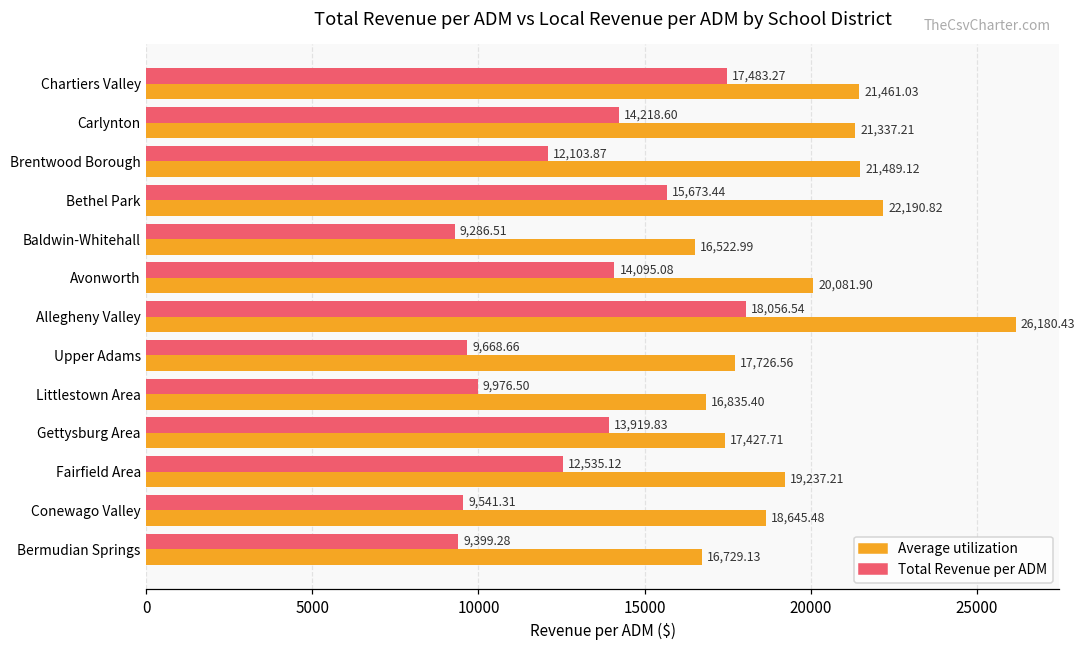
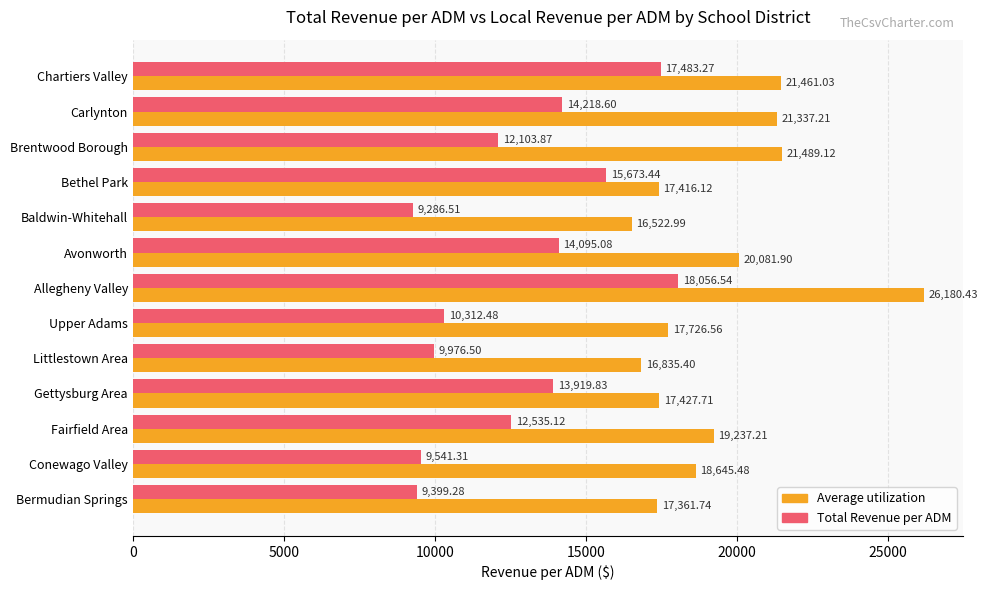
Average utilization, Bethel Park: 22,190.82 -> 17,416.12
Total Revenue per ADM, Upper Adams: 9,668.66 -> 10,312.48
Average utilization, Bermudian Springs: 16,729.13 -> 17,361.74
